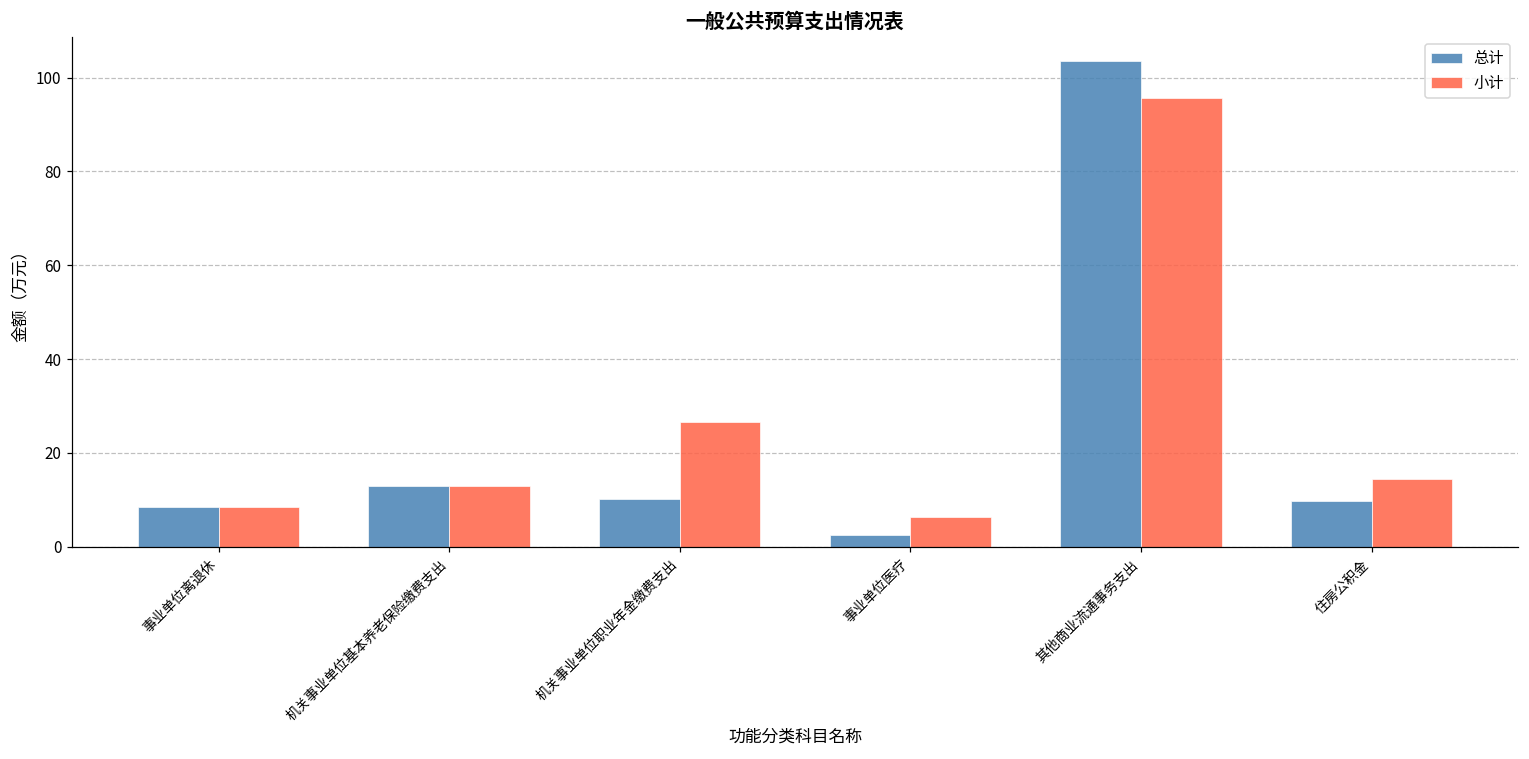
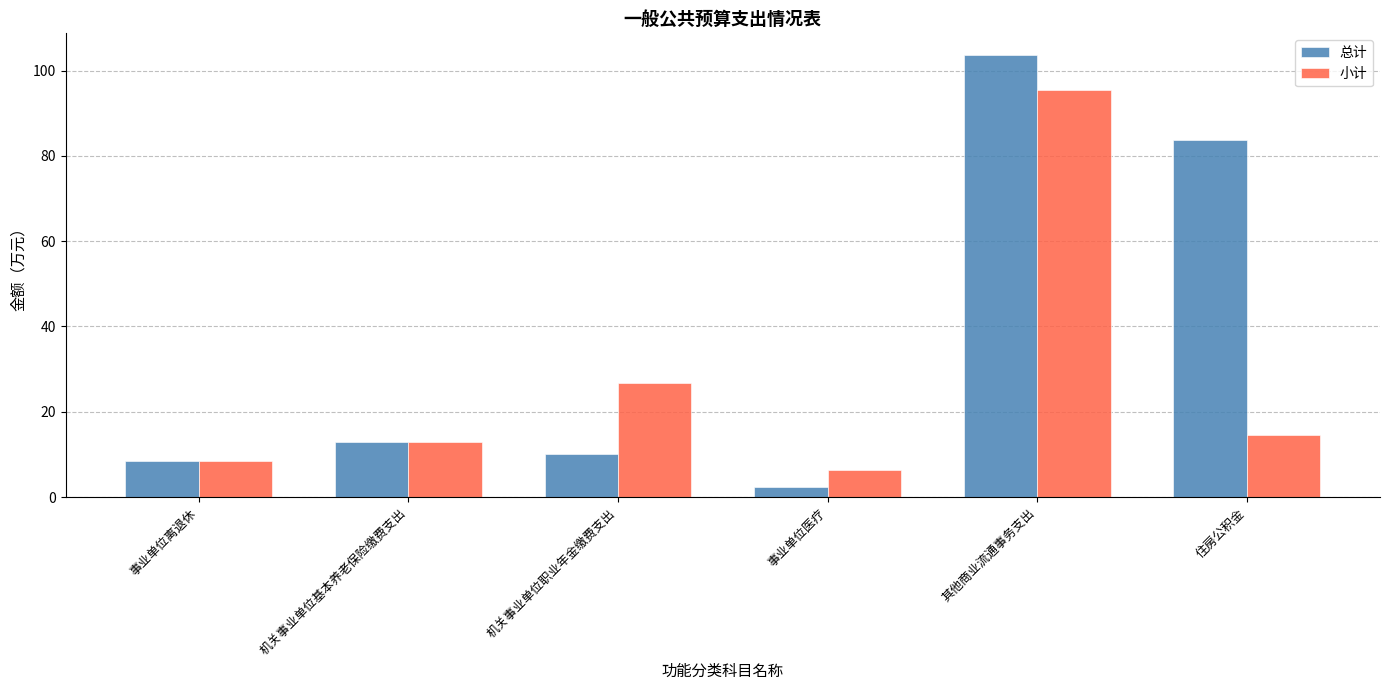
总计, 住房公积金: 10 -> 84
